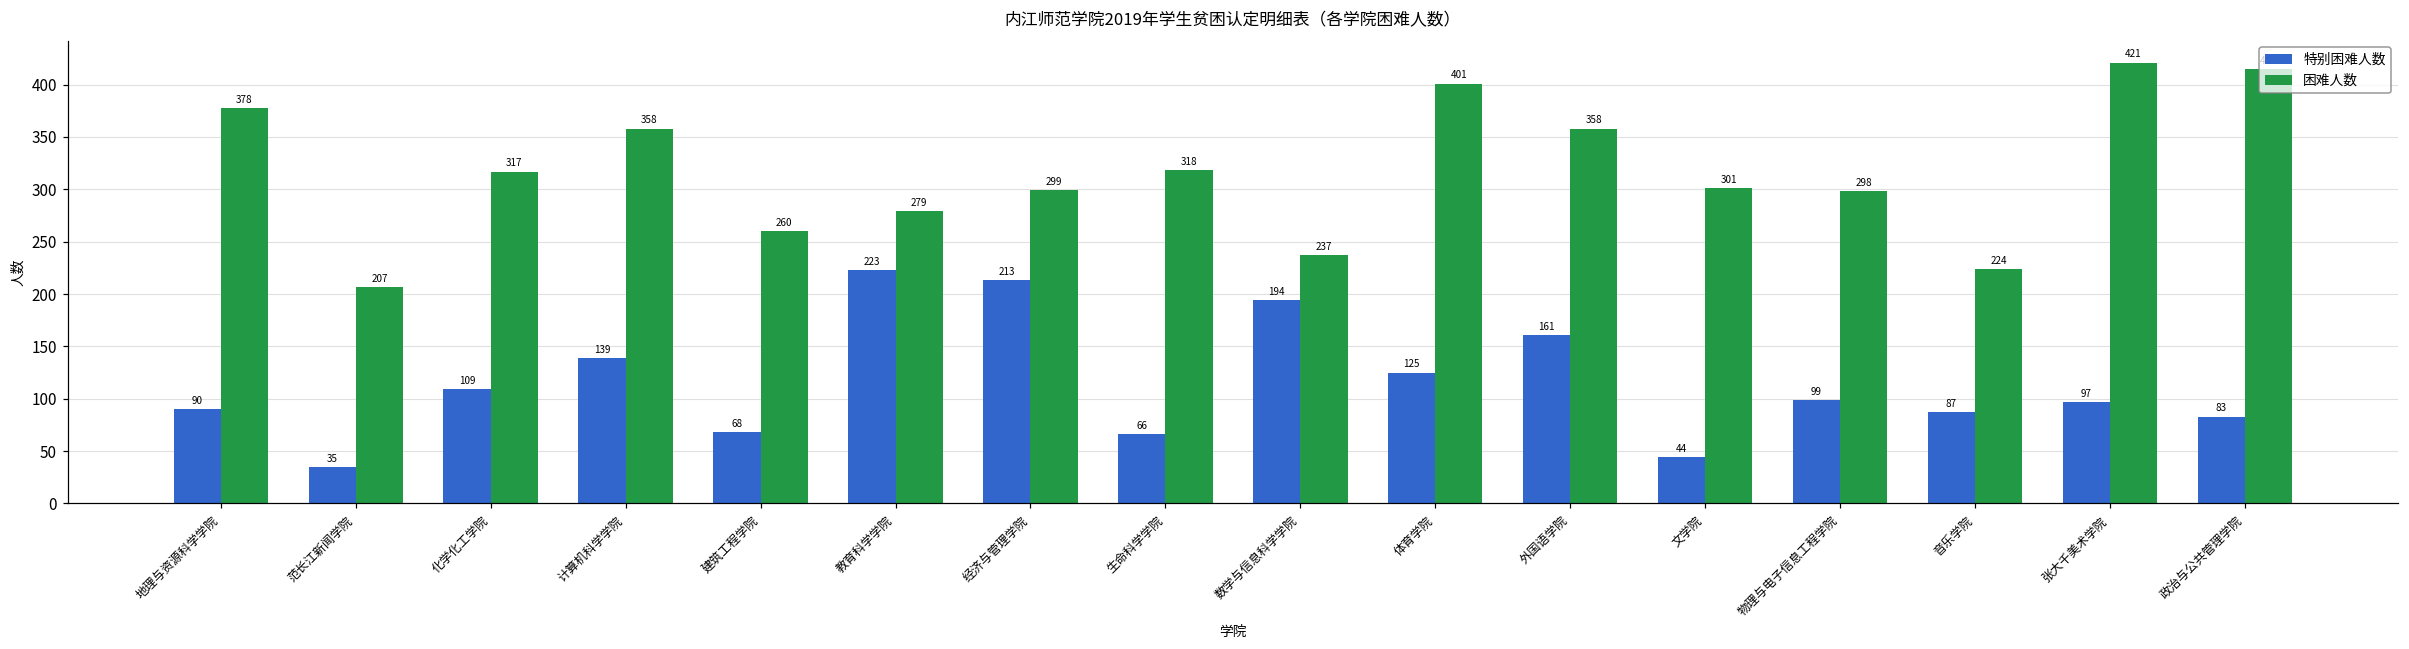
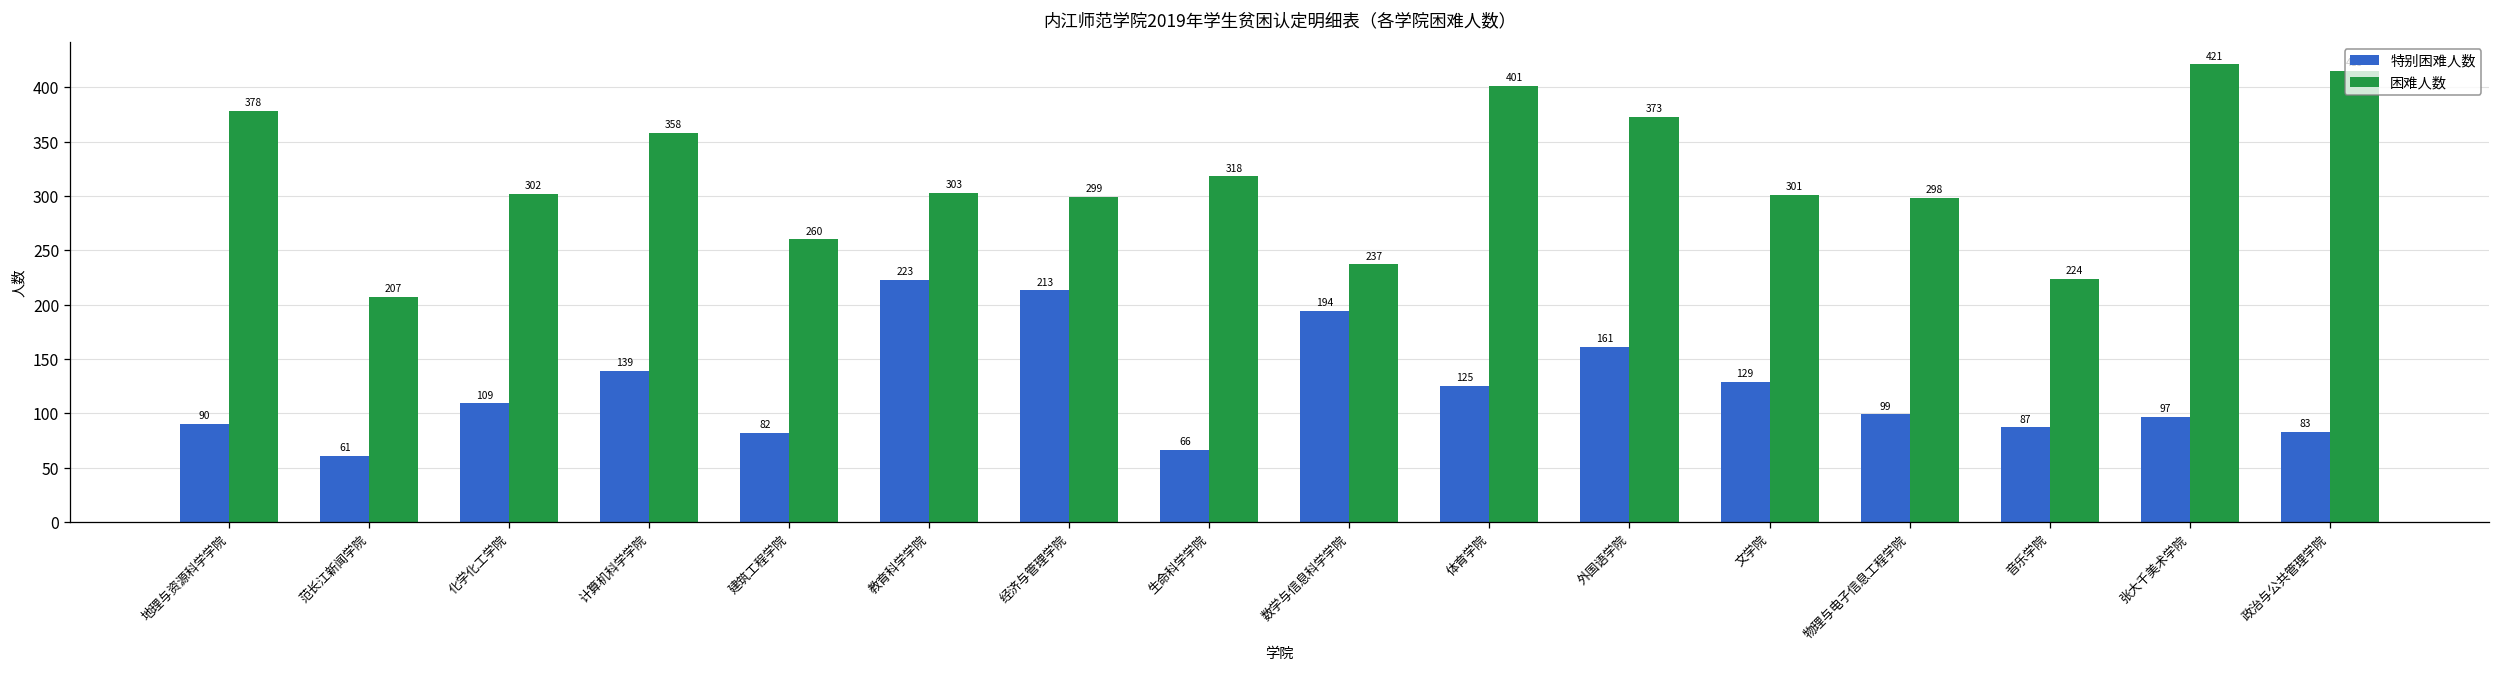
特别困难人数, 范长江新闻学院: 35 -> 61
困难人数, 化学化工学院: 317 -> 302
特别困难人数, 建筑工程学院: 68 -> 82
困难人数, 教育科学学院: 279 -> 303
困难人数, 外国语学院: 358 -> 373
特别困难人数, 文学院: 44 -> 129
